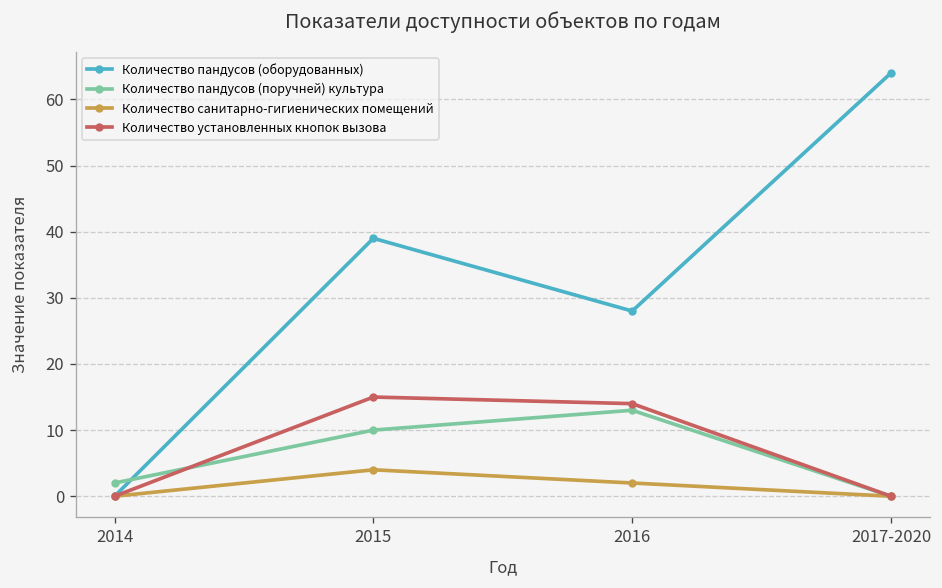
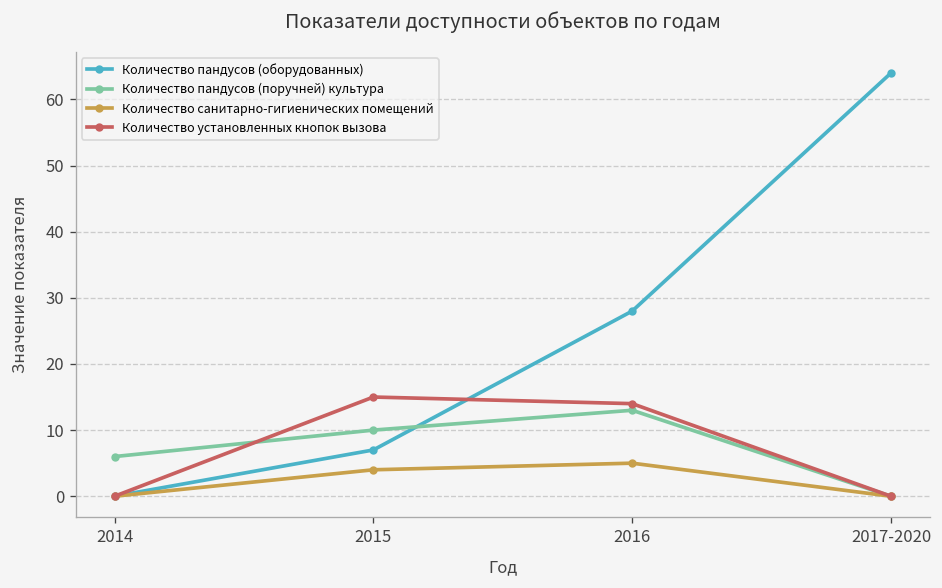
Количество пандусов (поручней) культура, 2014: 2 -> 6
Количество пандусов (оборудованных), 2015: 39 -> 7
Количество санитарно-гигиенических помещений, 2016: 2 -> 5
